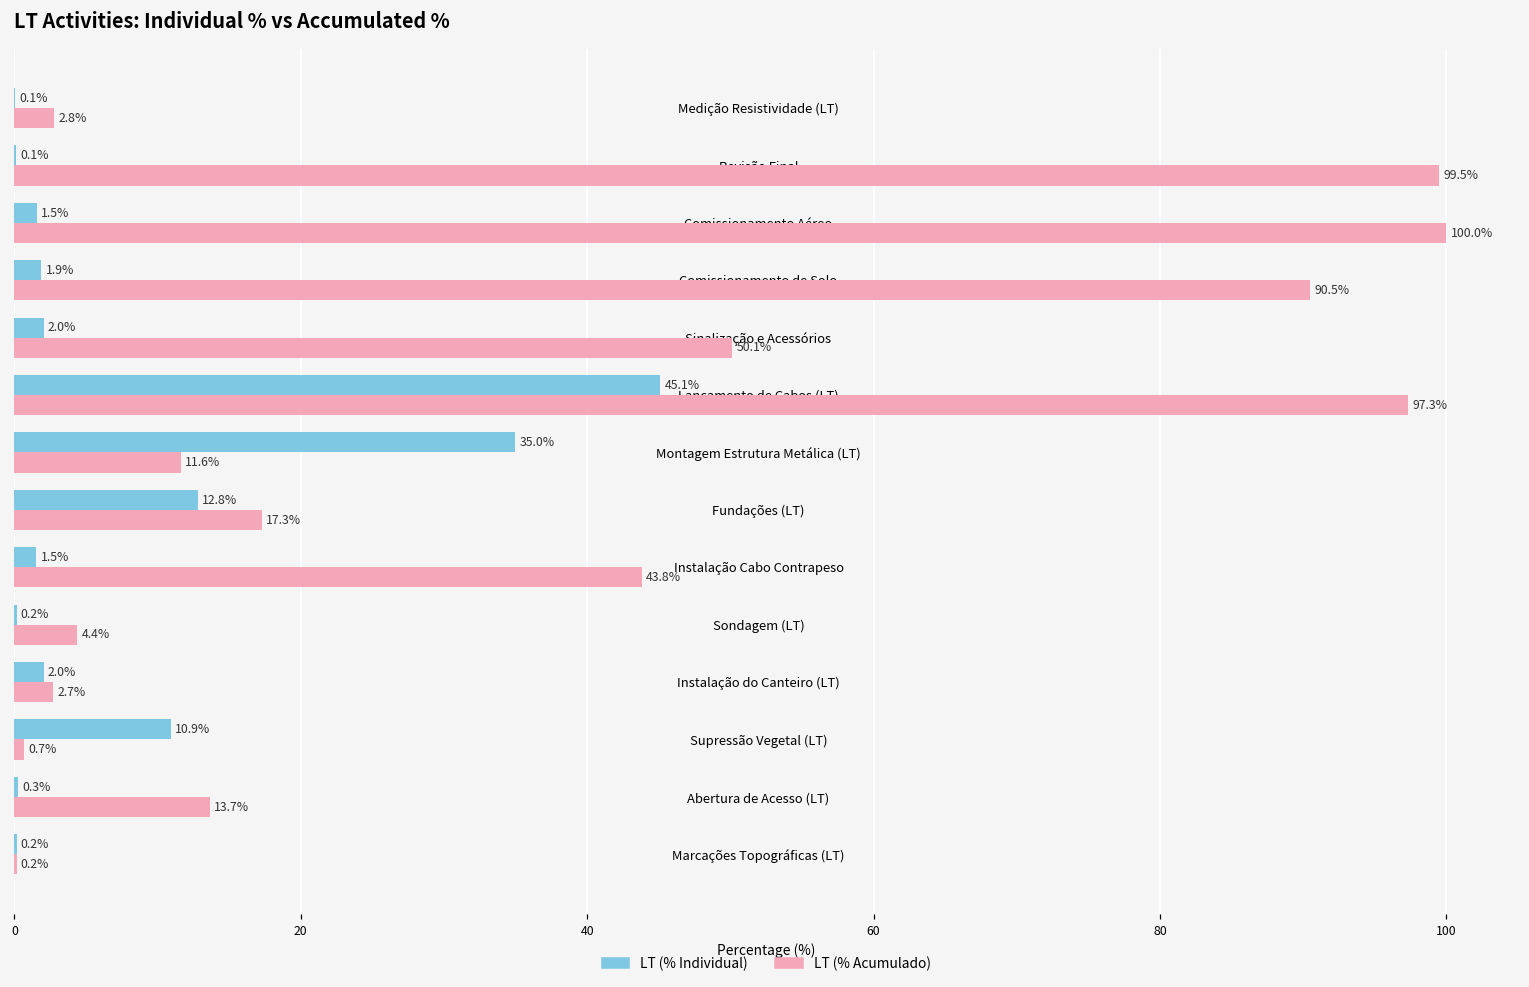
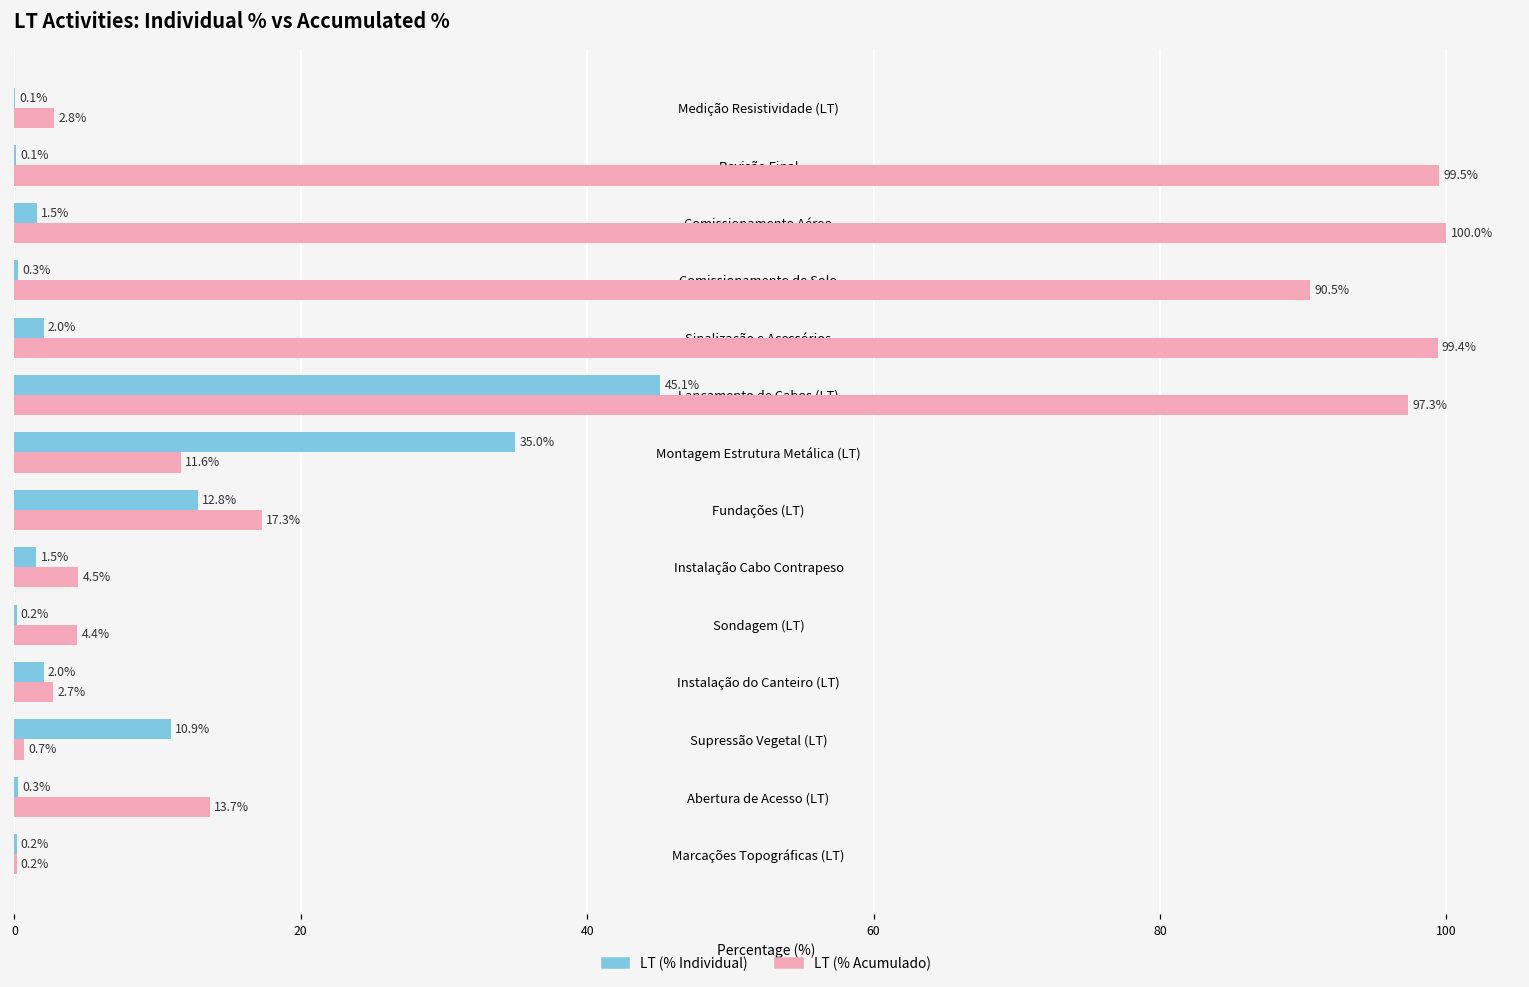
LT (% Individual), Comissionamento de Solo: 1.9% -> 0.3%
LT (% Acumulado), Sinalização e Acessórios: 50.1% -> 99.4%
LT (% Acumulado), Instalação Cabo Contrapeso: 43.8% -> 4.5%
